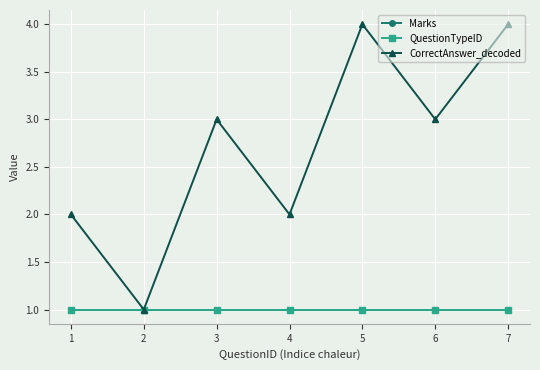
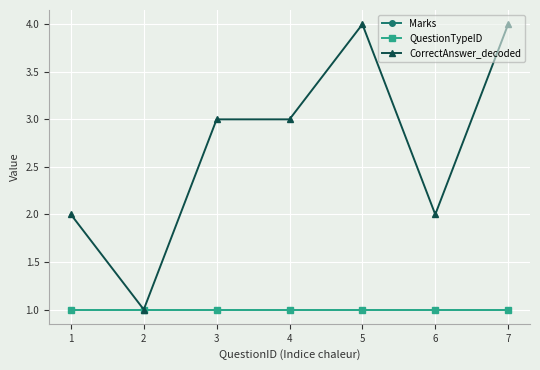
CorrectAnswer_decoded, 4: 2 -> 3
CorrectAnswer_decoded, 6: 3 -> 2
